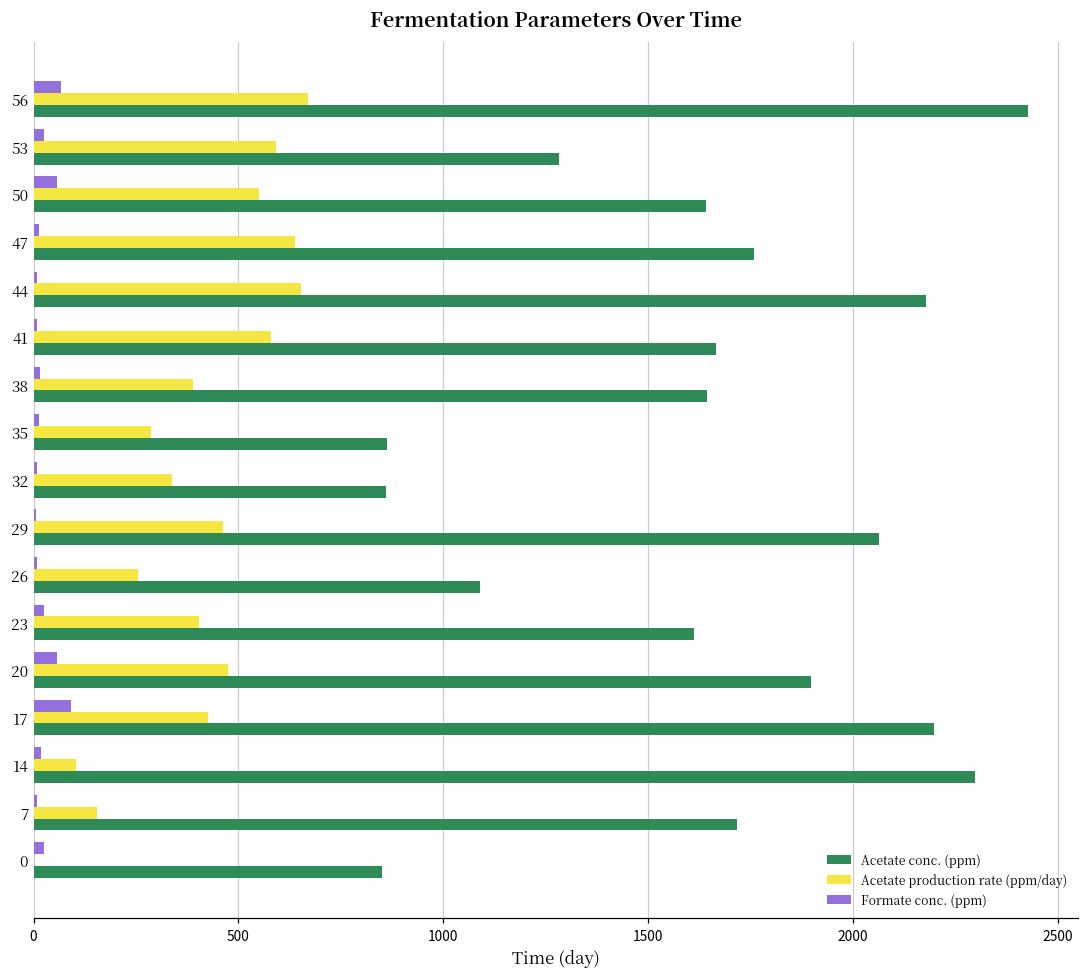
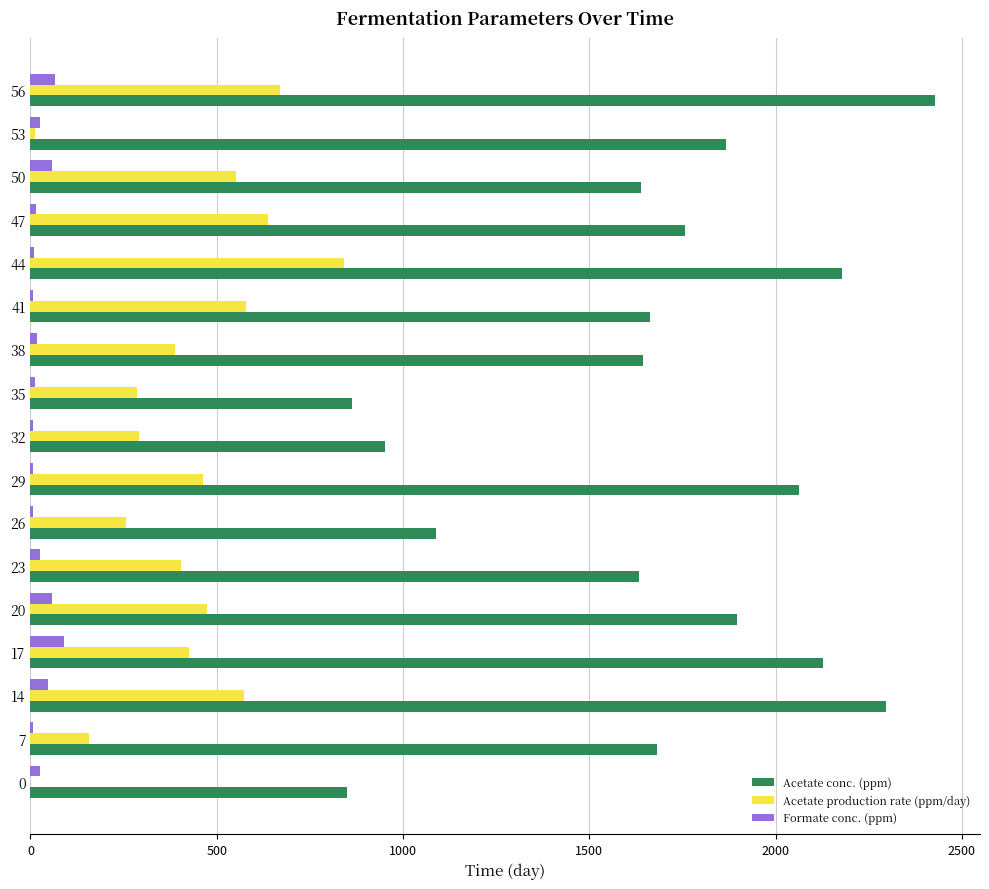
Acetate production rate (ppm/day), 53: 590 -> 10
Acetate conc. (ppm), 53: 1280 -> 1870
Acetate production rate (ppm/day), 44: 650 -> 840
Acetate production rate (ppm/day), 32: 340 -> 290
Acetate conc. (ppm), 32: 860 -> 950
Acetate conc. (ppm), 23: 1610 -> 1630
Acetate conc. (ppm), 17: 2200 -> 2130
Formate conc. (ppm), 14: 20 -> 50
Acetate production rate (ppm/day), 14: 100 -> 570
Acetate conc. (ppm), 7: 1720 -> 1680
